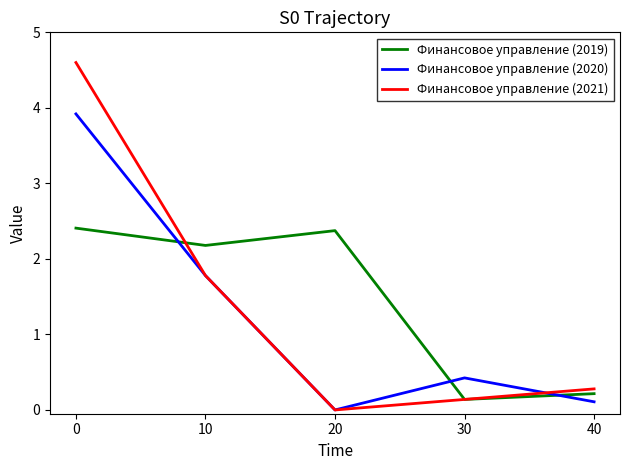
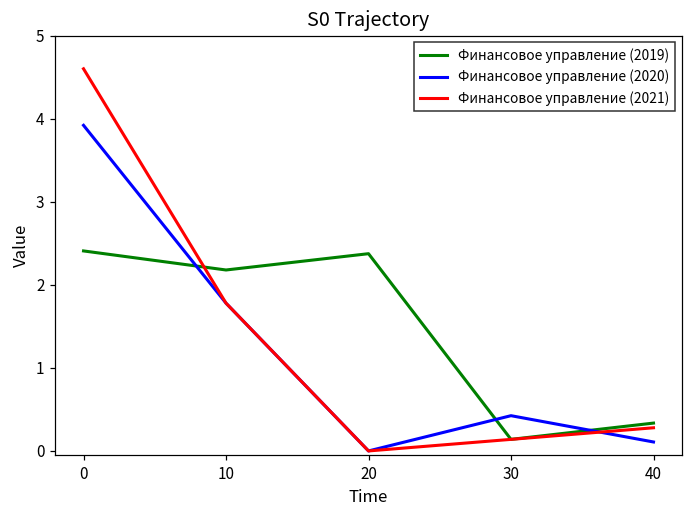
Финансовое управление (2019), 40: 0.2 -> 0.3
